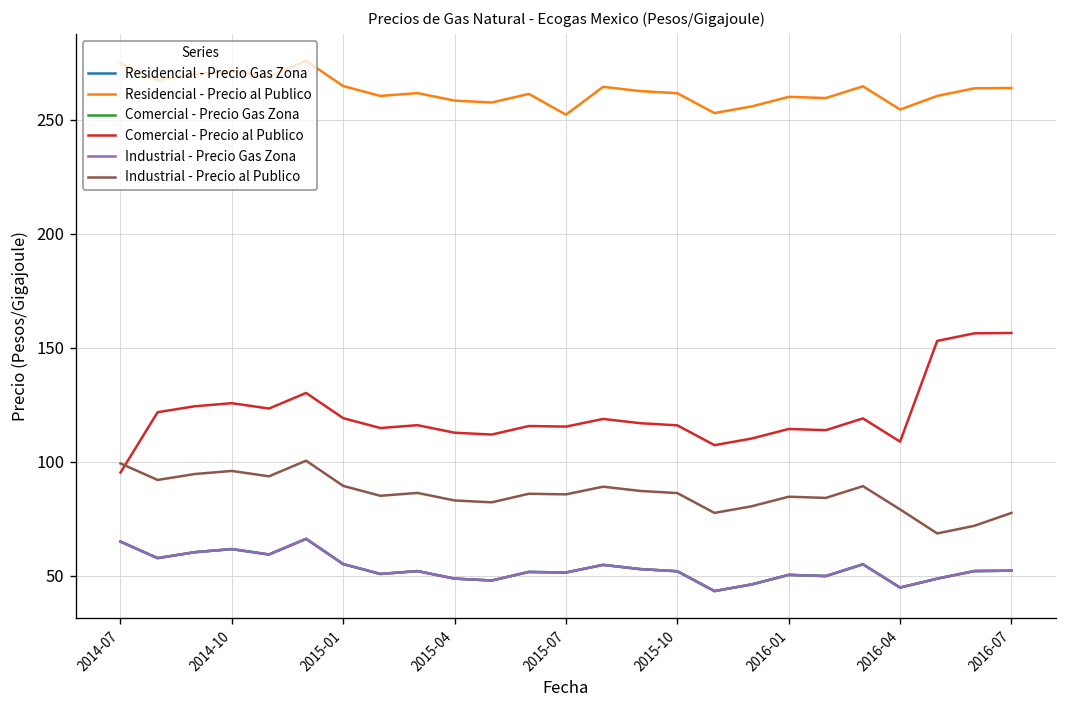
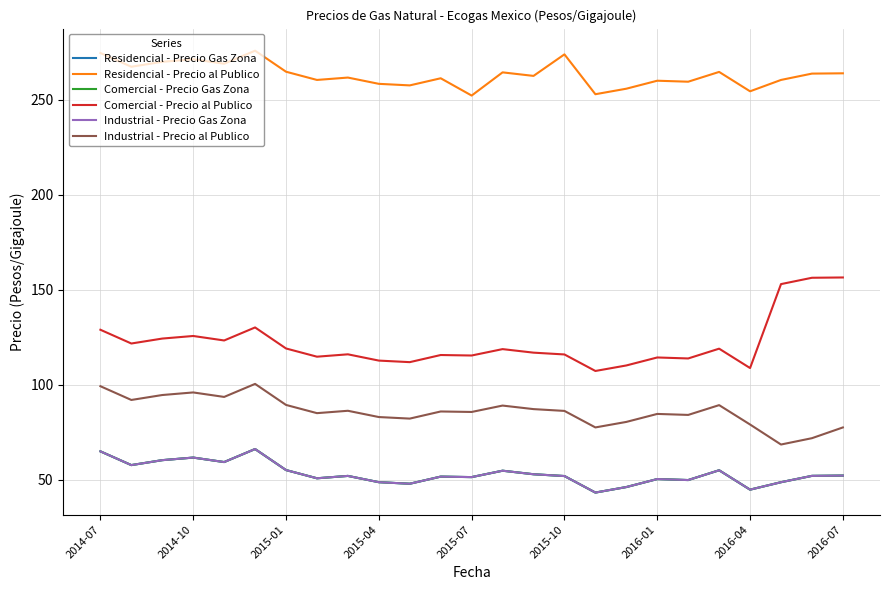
Comercial - Precio al Publico, 2014-07: 95 -> 129
Residencial - Precio al Publico, 2015-10: 262 -> 274
